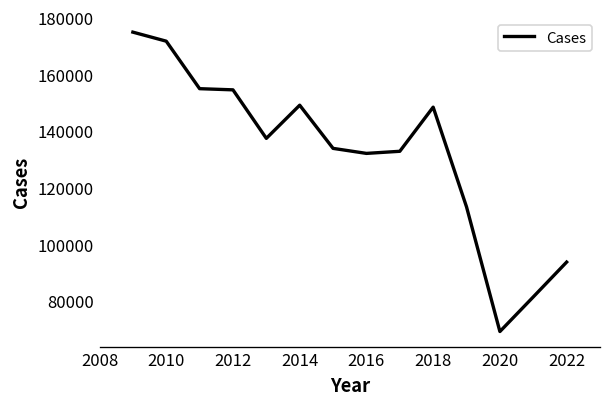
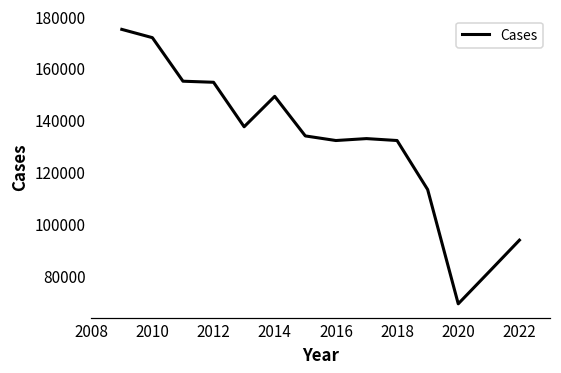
2018: 148000 -> 132000
